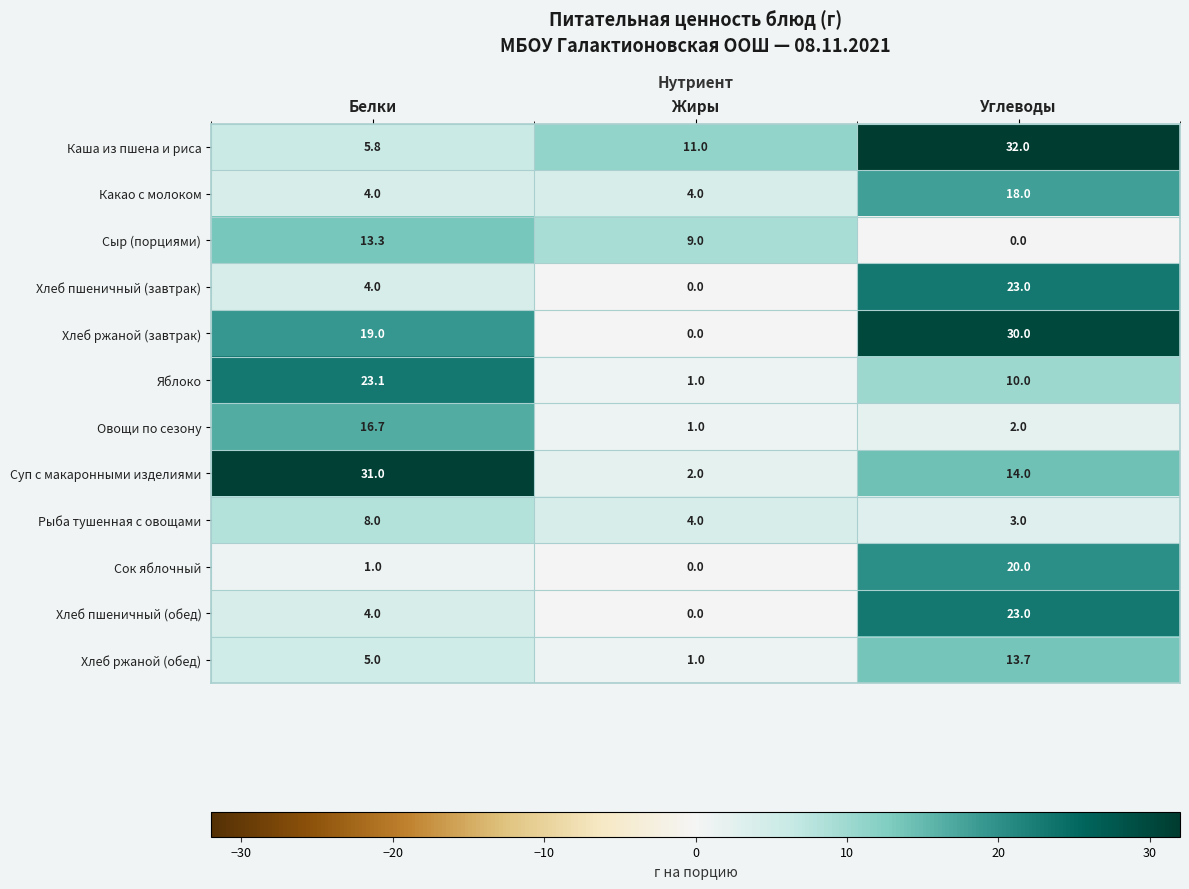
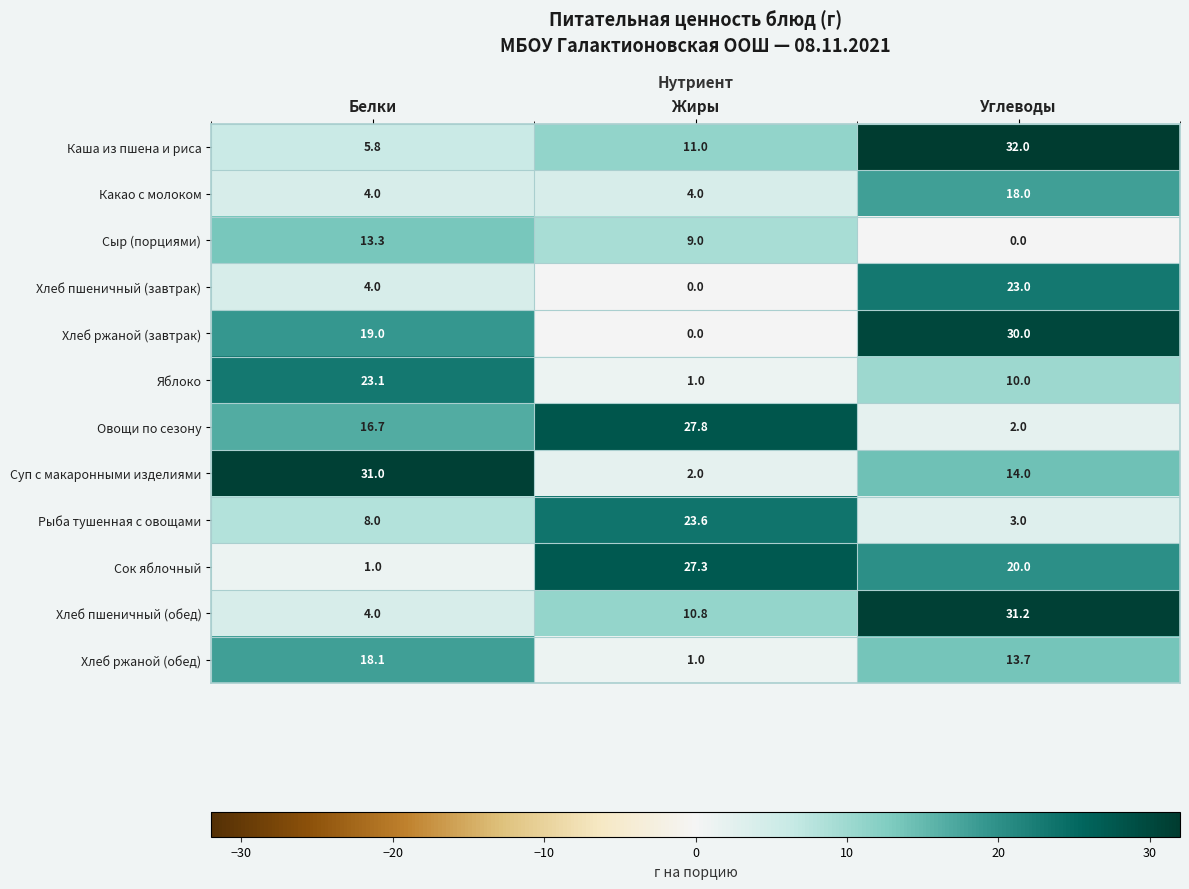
Овощи по сезону, Жиры: 1.0 -> 27.8
Рыба тушенная с овощами, Жиры: 4.0 -> 23.6
Сок яблочный, Жиры: 0.0 -> 27.3
Хлеб пшеничный (обед), Жиры: 0.0 -> 10.8
Хлеб пшеничный (обед), Углеводы: 23.0 -> 31.2
Хлеб ржаной (обед), Белки: 5.0 -> 18.1
